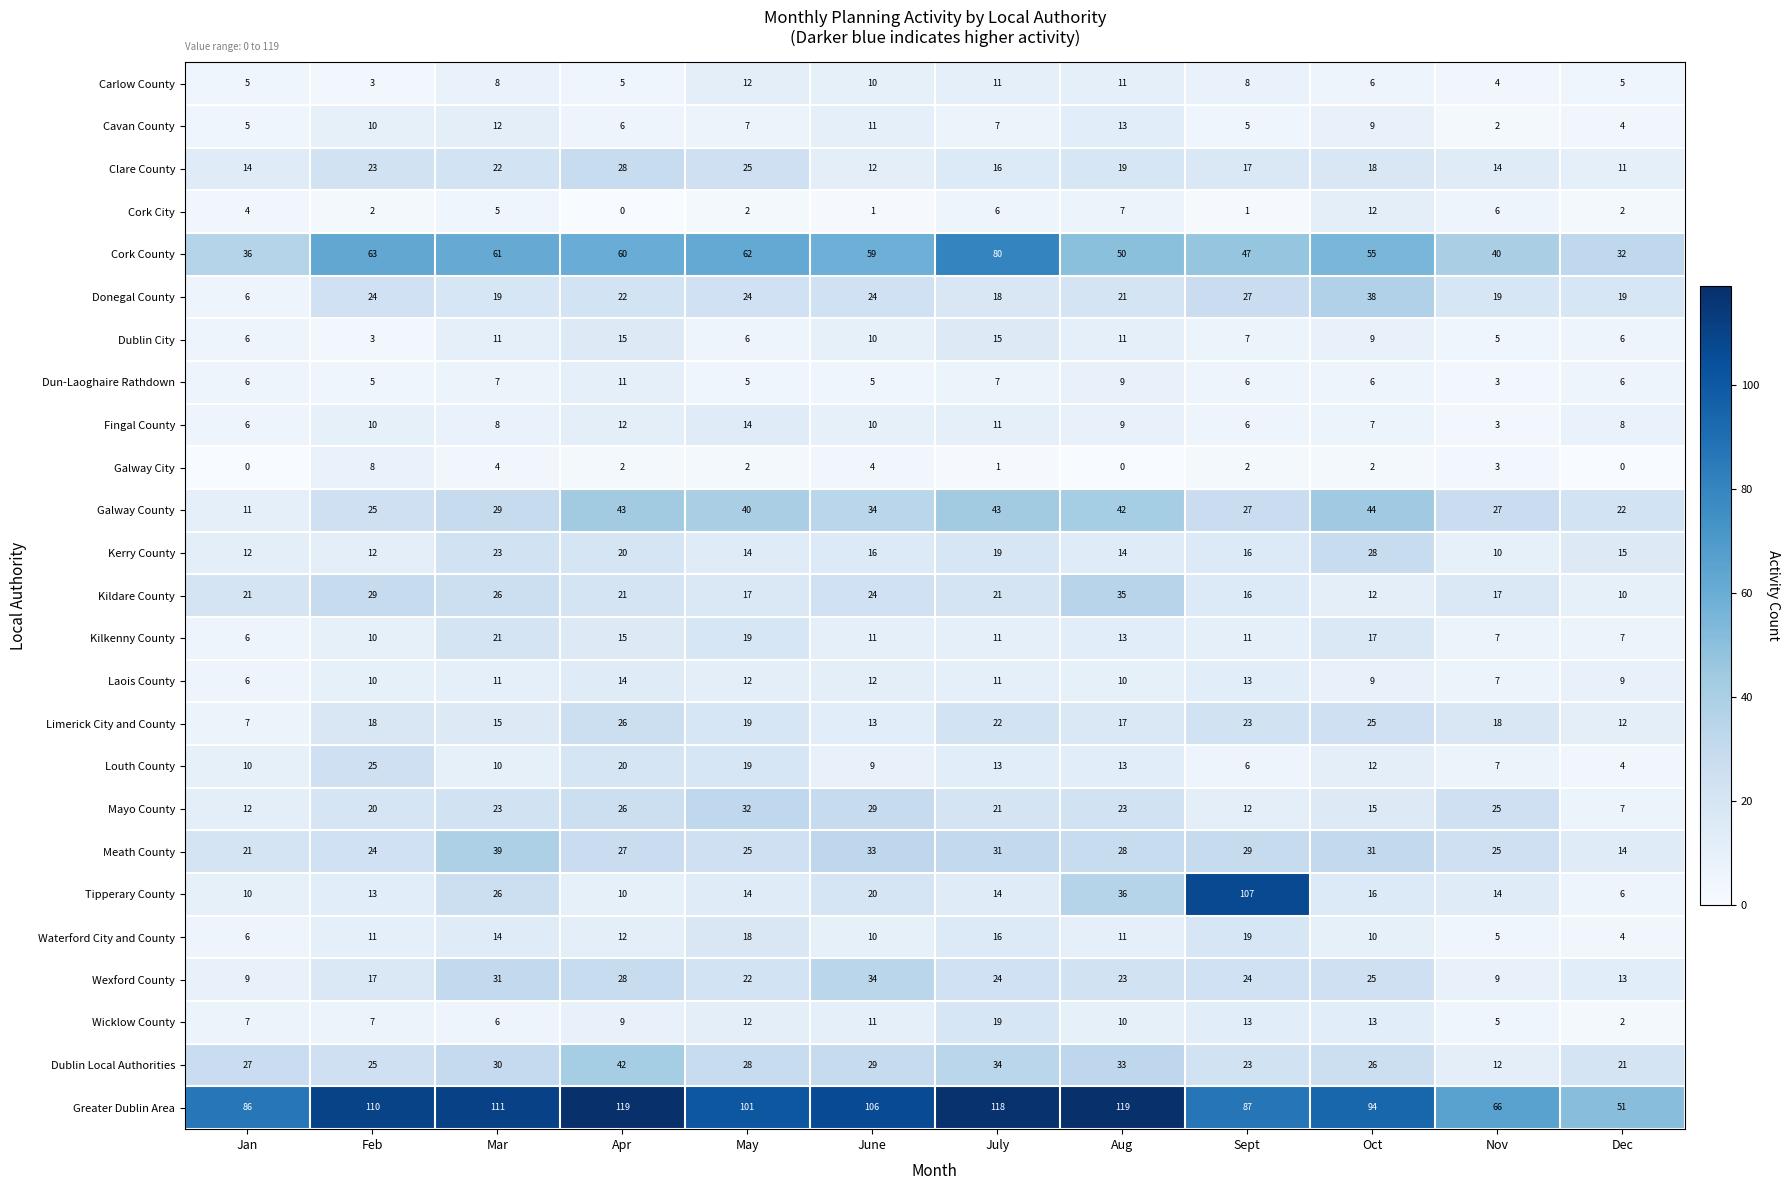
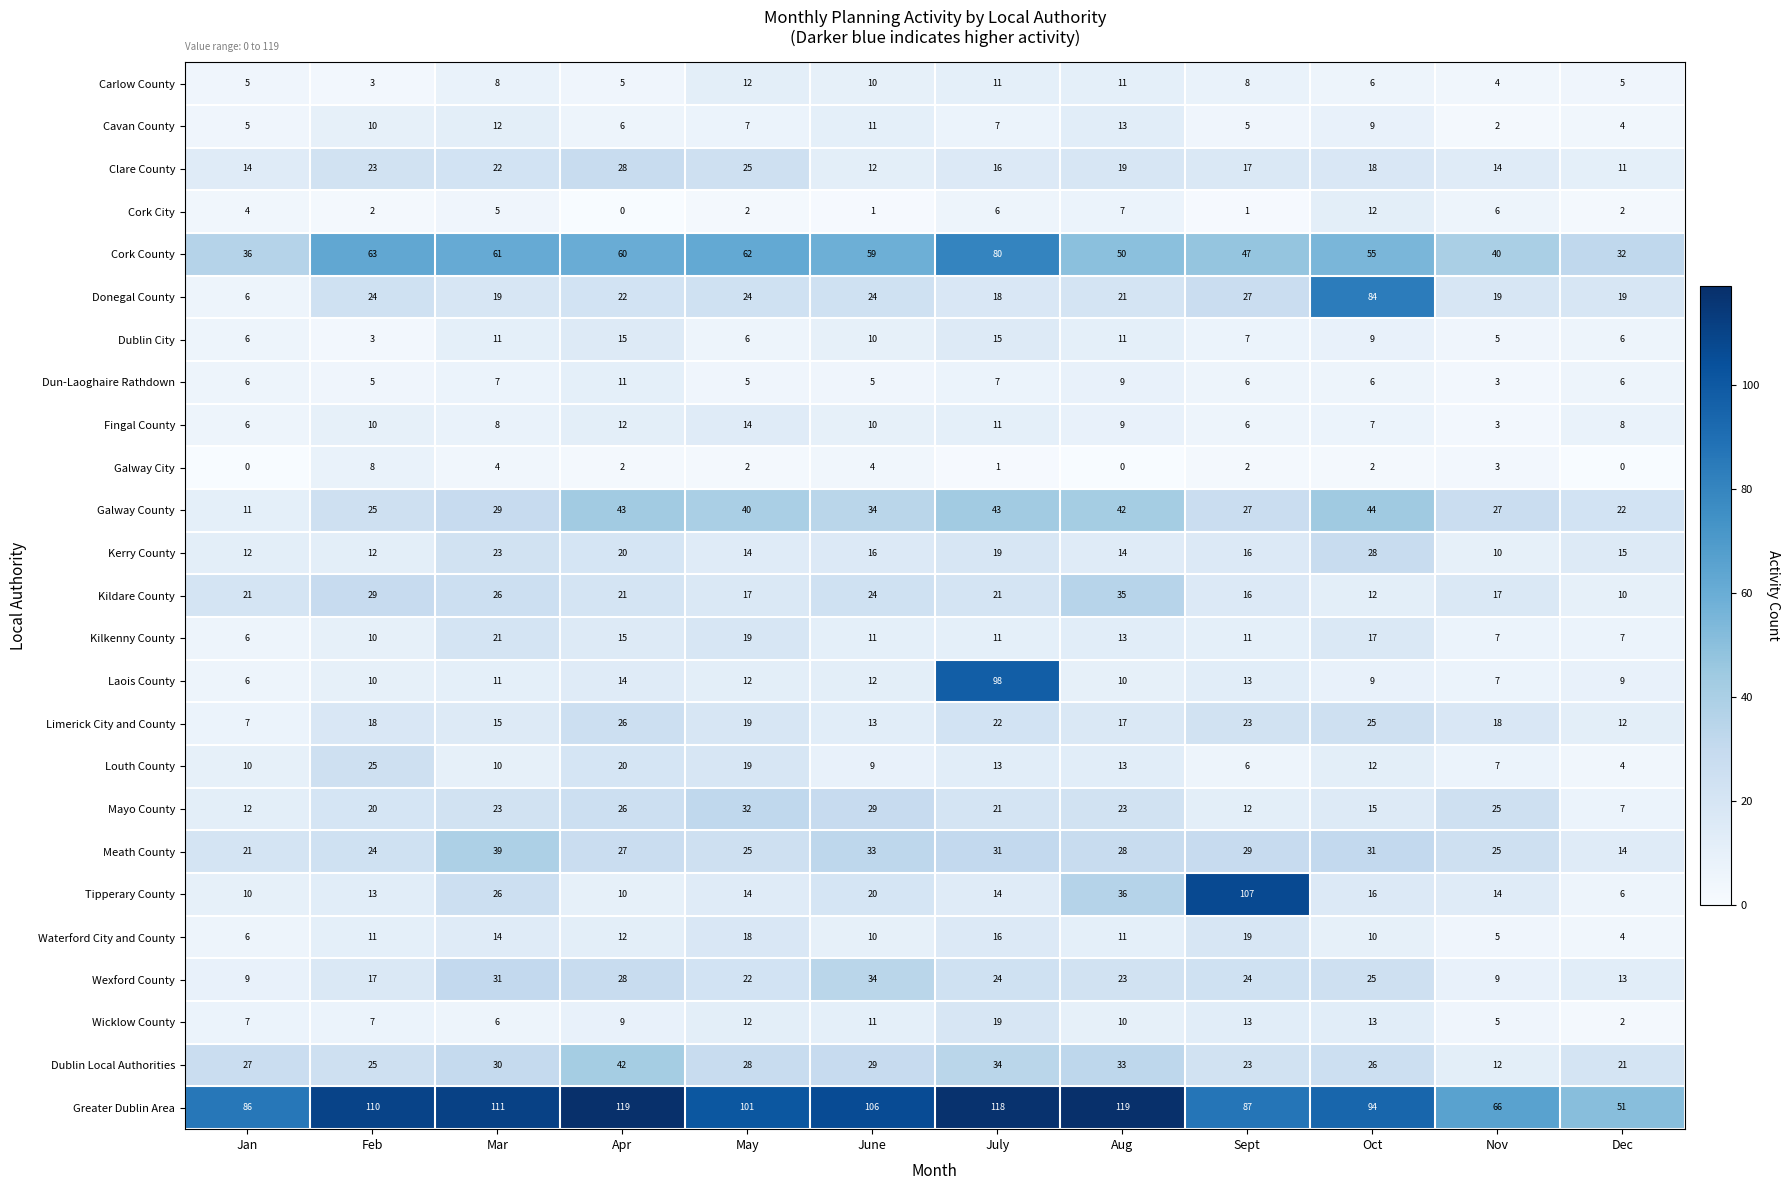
Donegal County, Oct: 38 -> 84
Laois County, July: 11 -> 98
